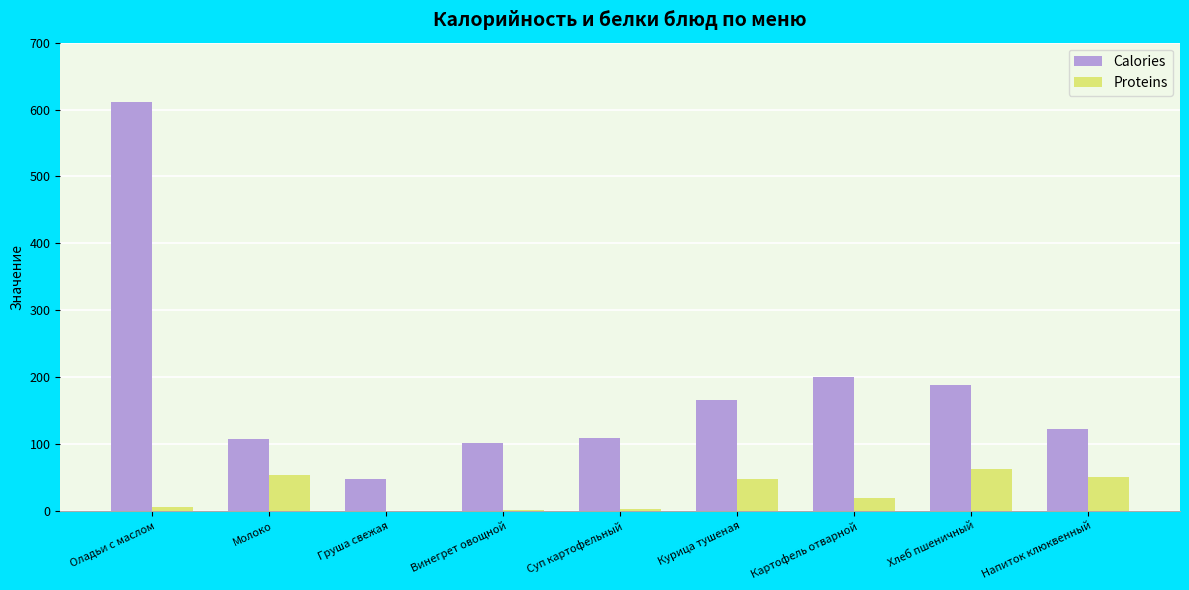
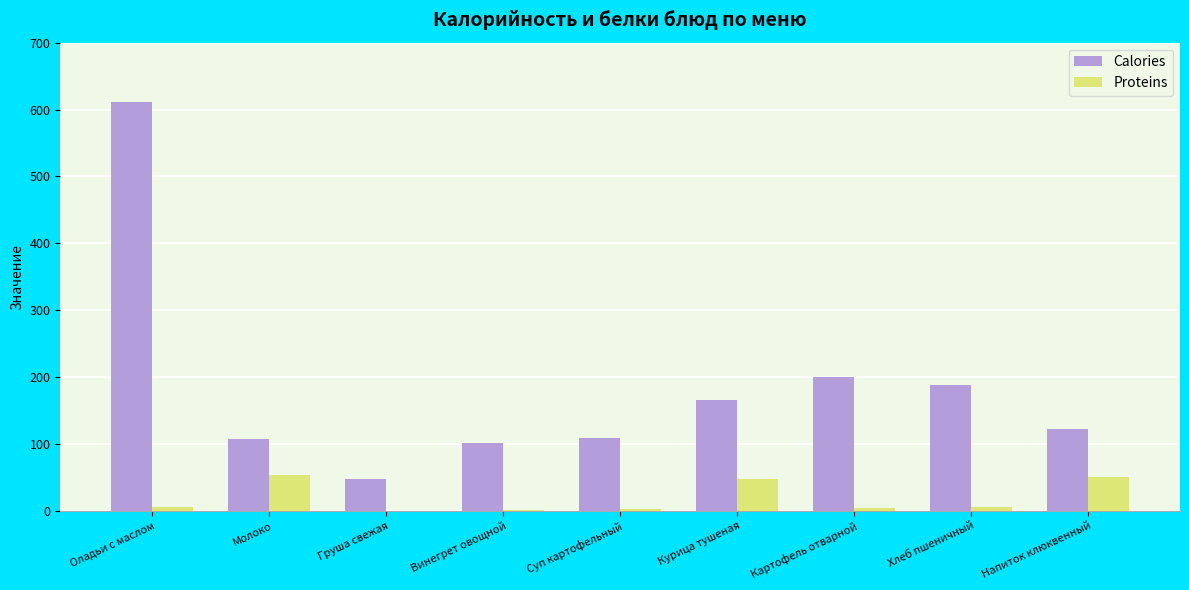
Proteins, Картофель отварной: 20 -> 0
Proteins, Хлеб пшеничный: 60 -> 10
